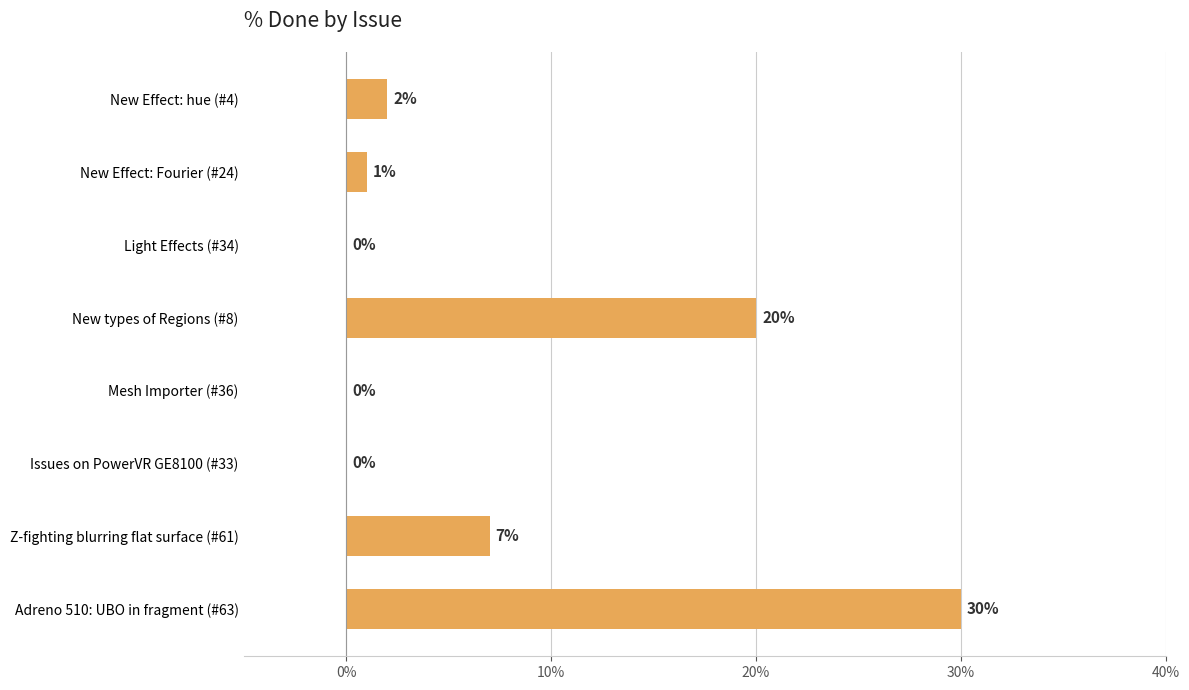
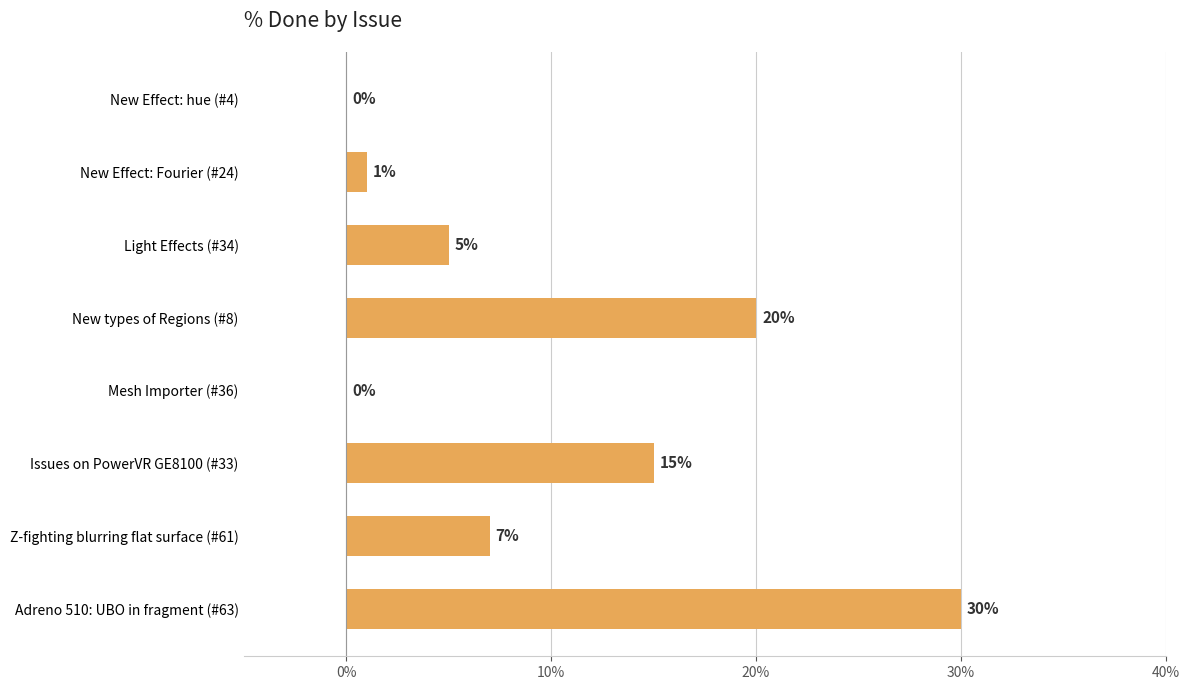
New Effect: hue (#4): 2% -> 0%
Light Effects (#34): 0% -> 5%
Issues on PowerVR GE8100 (#33): 0% -> 15%
